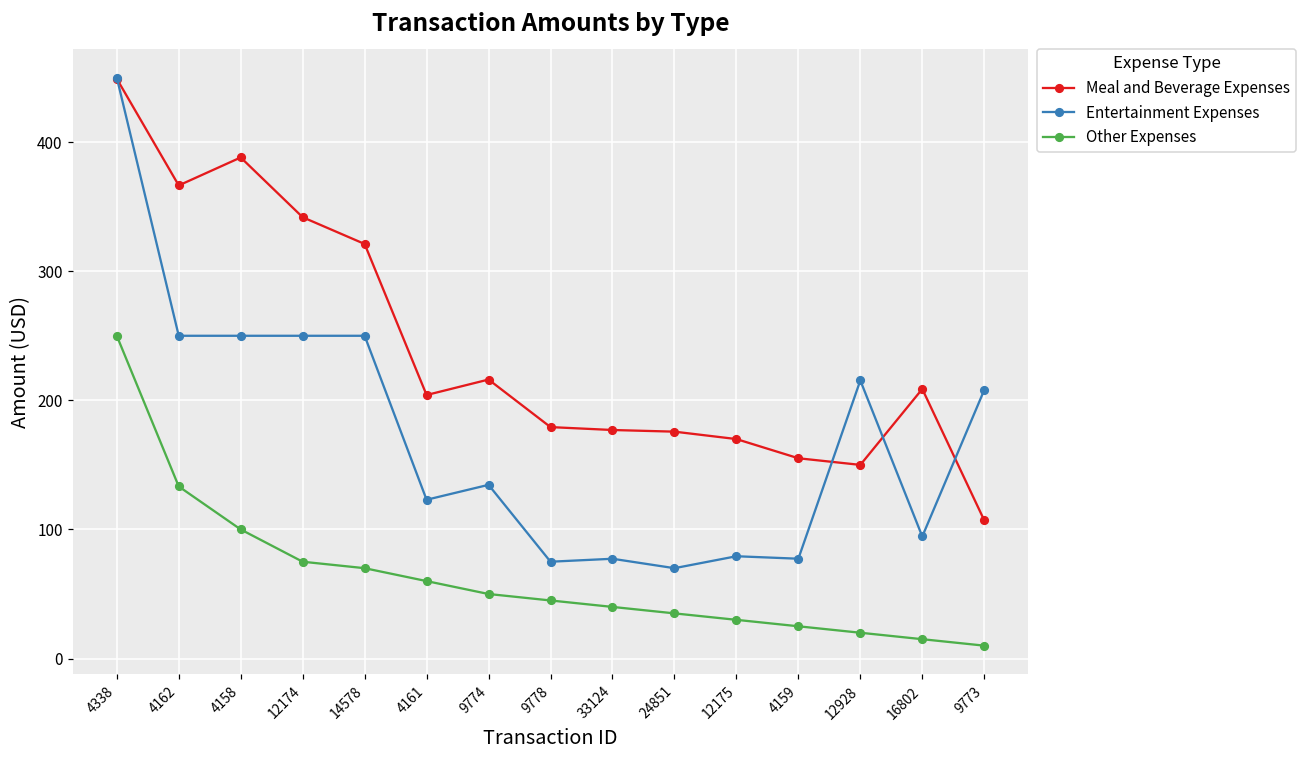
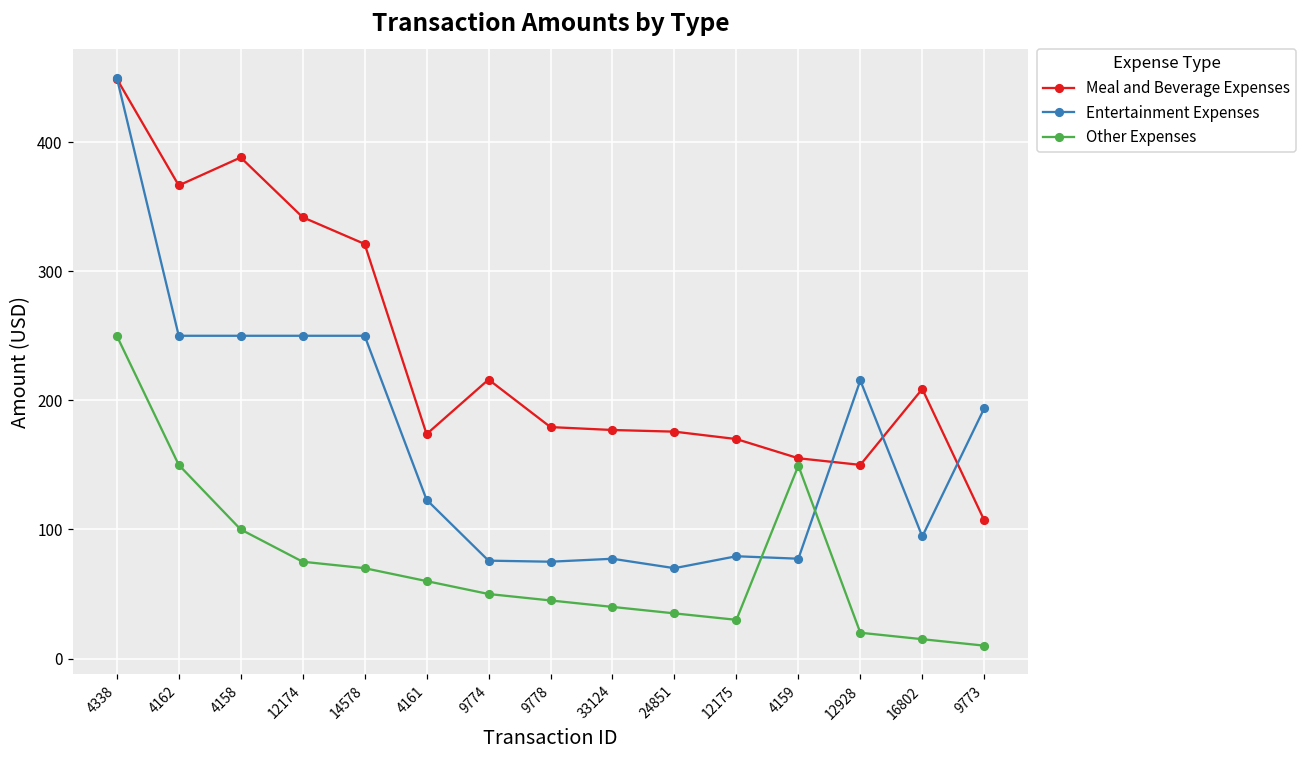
Other Expenses, 4162: 133 -> 150
Meal and Beverage Expenses, 4161: 204 -> 174
Entertainment Expenses, 9774: 135 -> 76
Other Expenses, 4159: 25 -> 149
Entertainment Expenses, 9773: 208 -> 194
